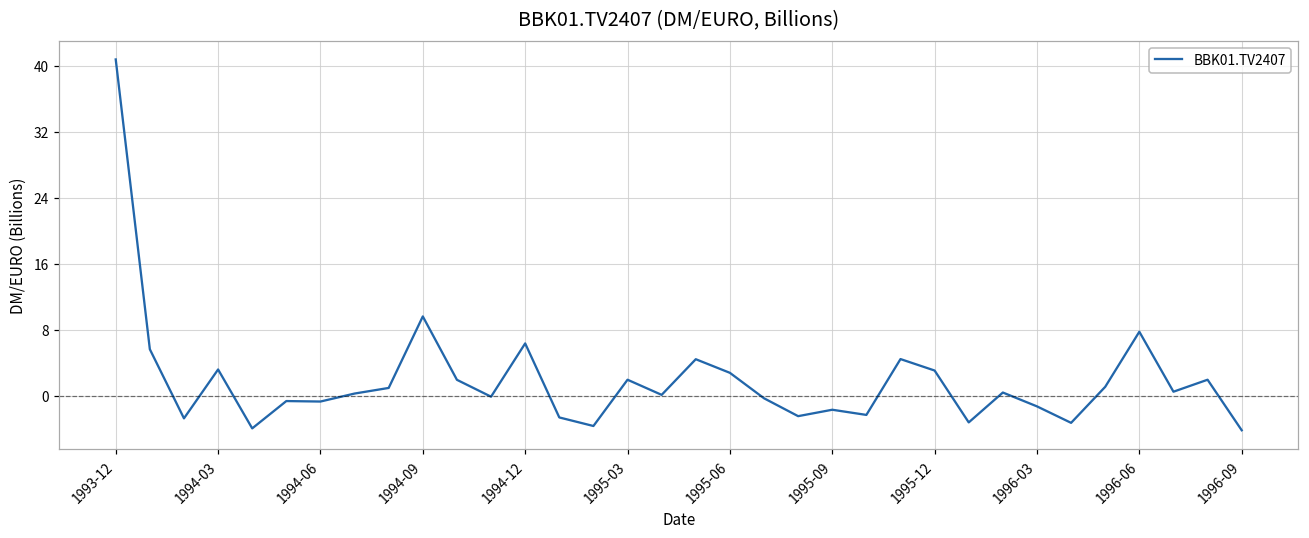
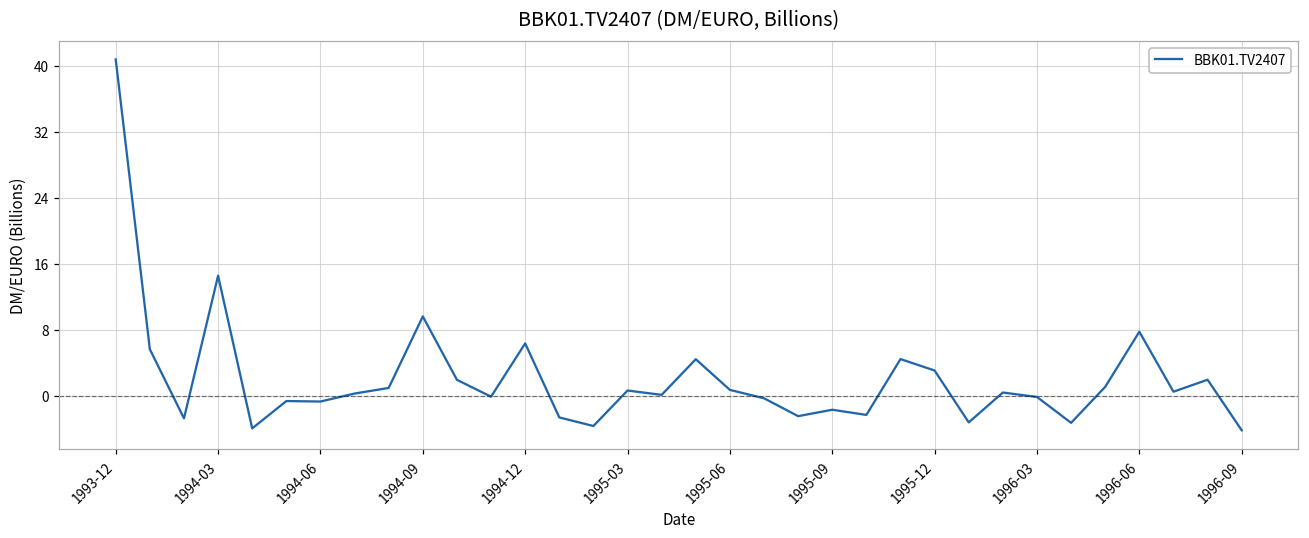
1994-03: 3 -> 15
1995-03: 2 -> 1
1995-06: 3 -> 1
1996-03: -1 -> 0
